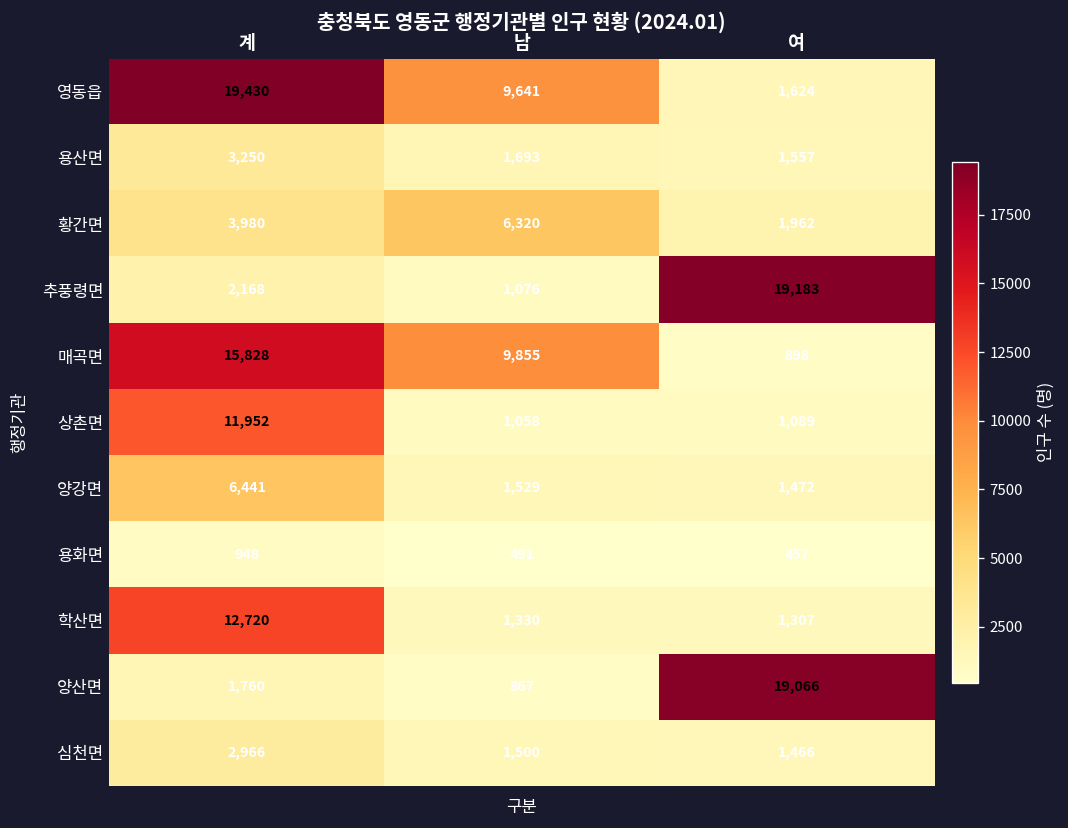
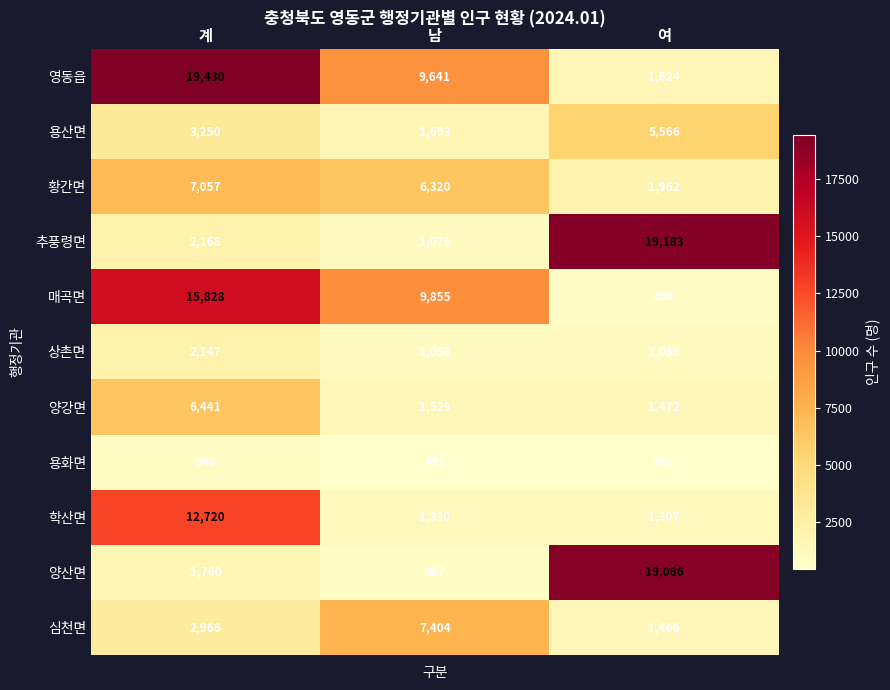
용산면, 여: 1,557 -> 5,566
황간면, 계: 3,980 -> 7,057
상촌면, 계: 11,952 -> 2,147
심천면, 남: 1,500 -> 7,404
